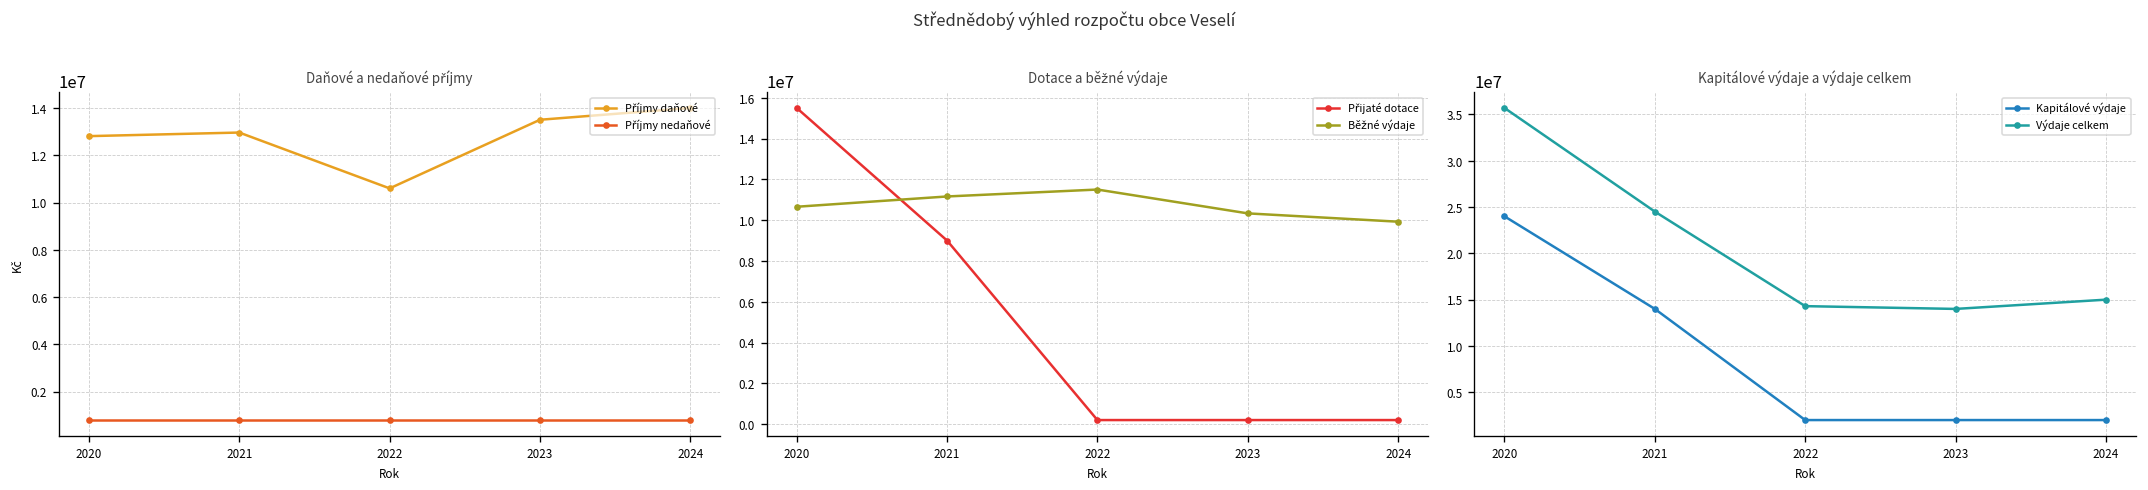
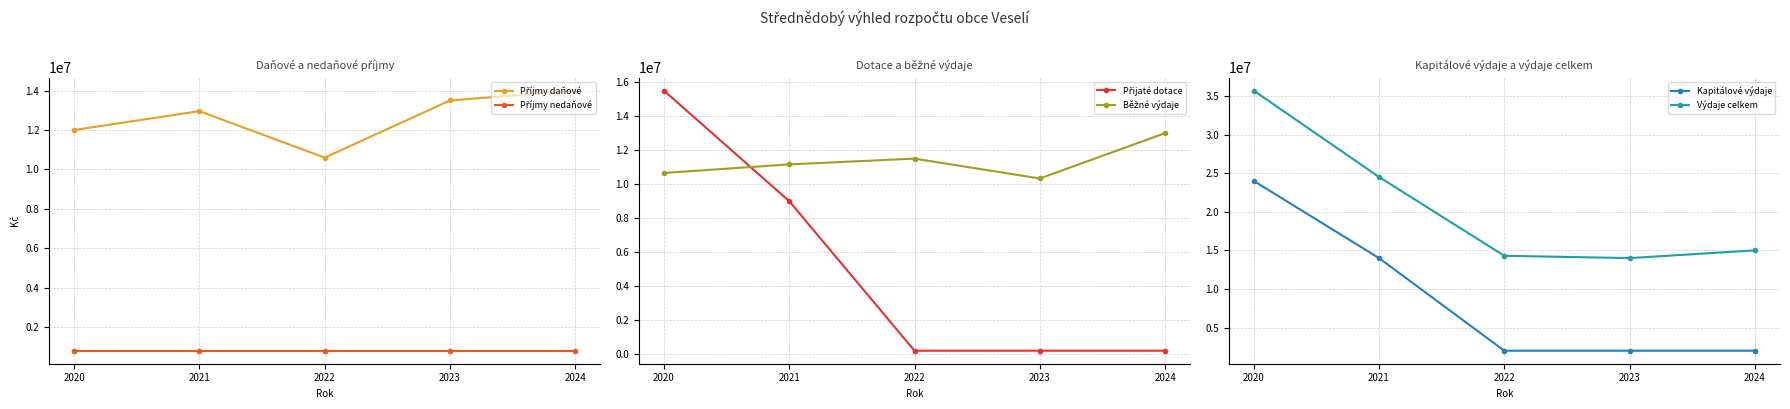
Daňové a nedaňové příjmy, Příjmy daňové, 2020: 12800000 -> 12000000
Dotace a běžné výdaje, Běžné výdaje, 2024: 9900000 -> 13000000
